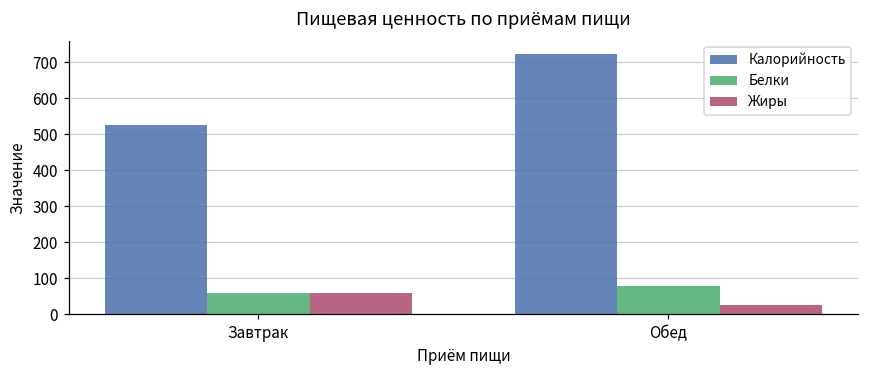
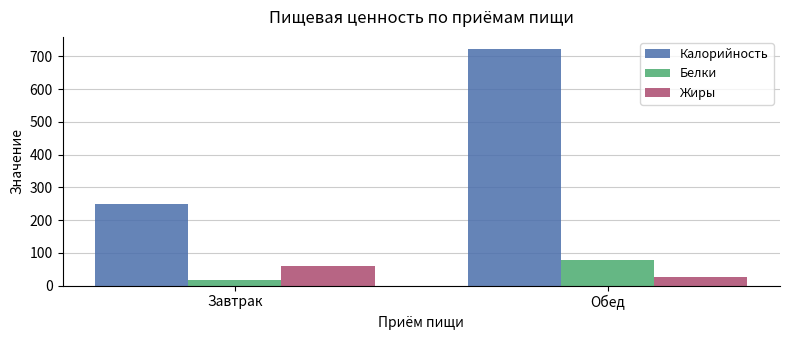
Калорийность, Завтрак: 530 -> 250
Белки, Завтрак: 60 -> 20
